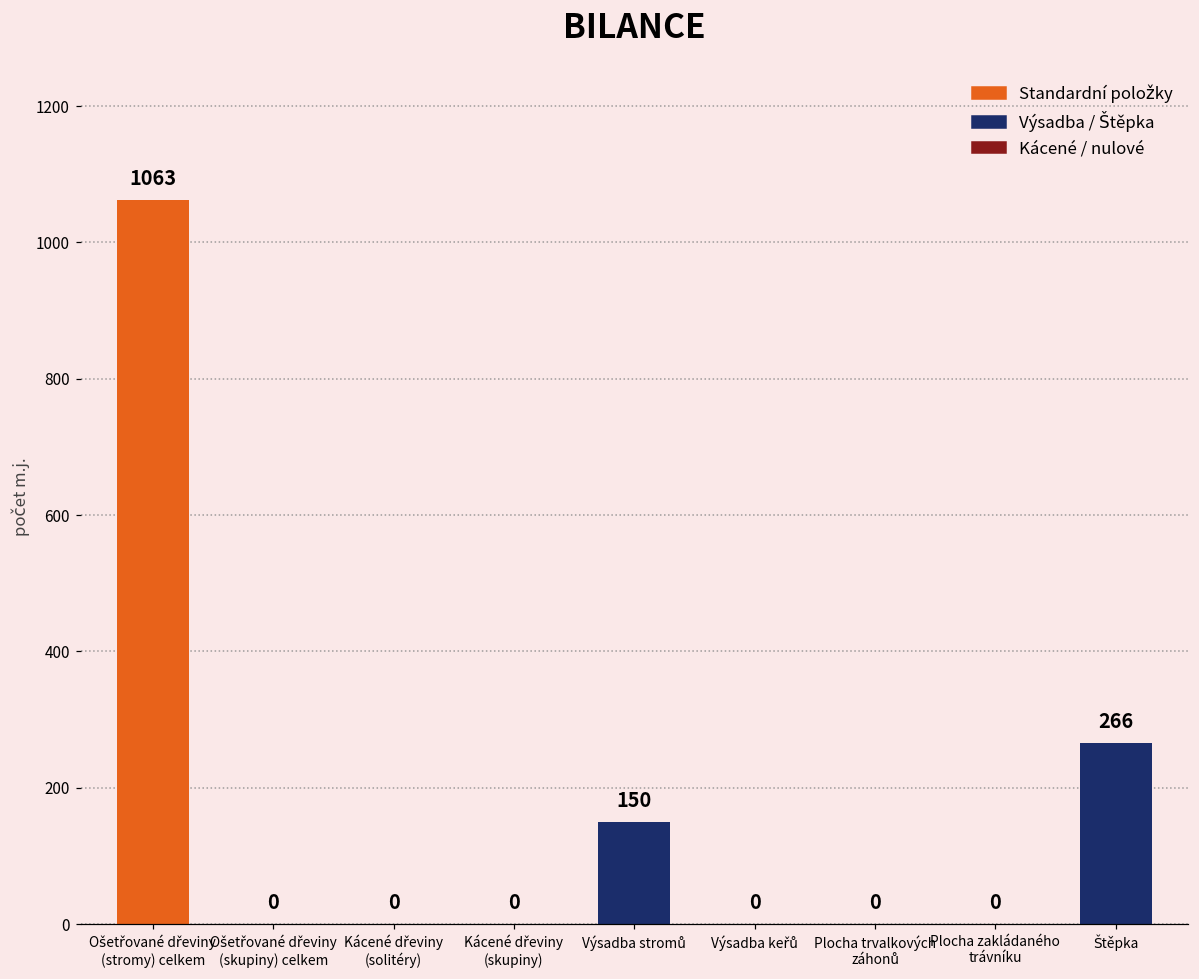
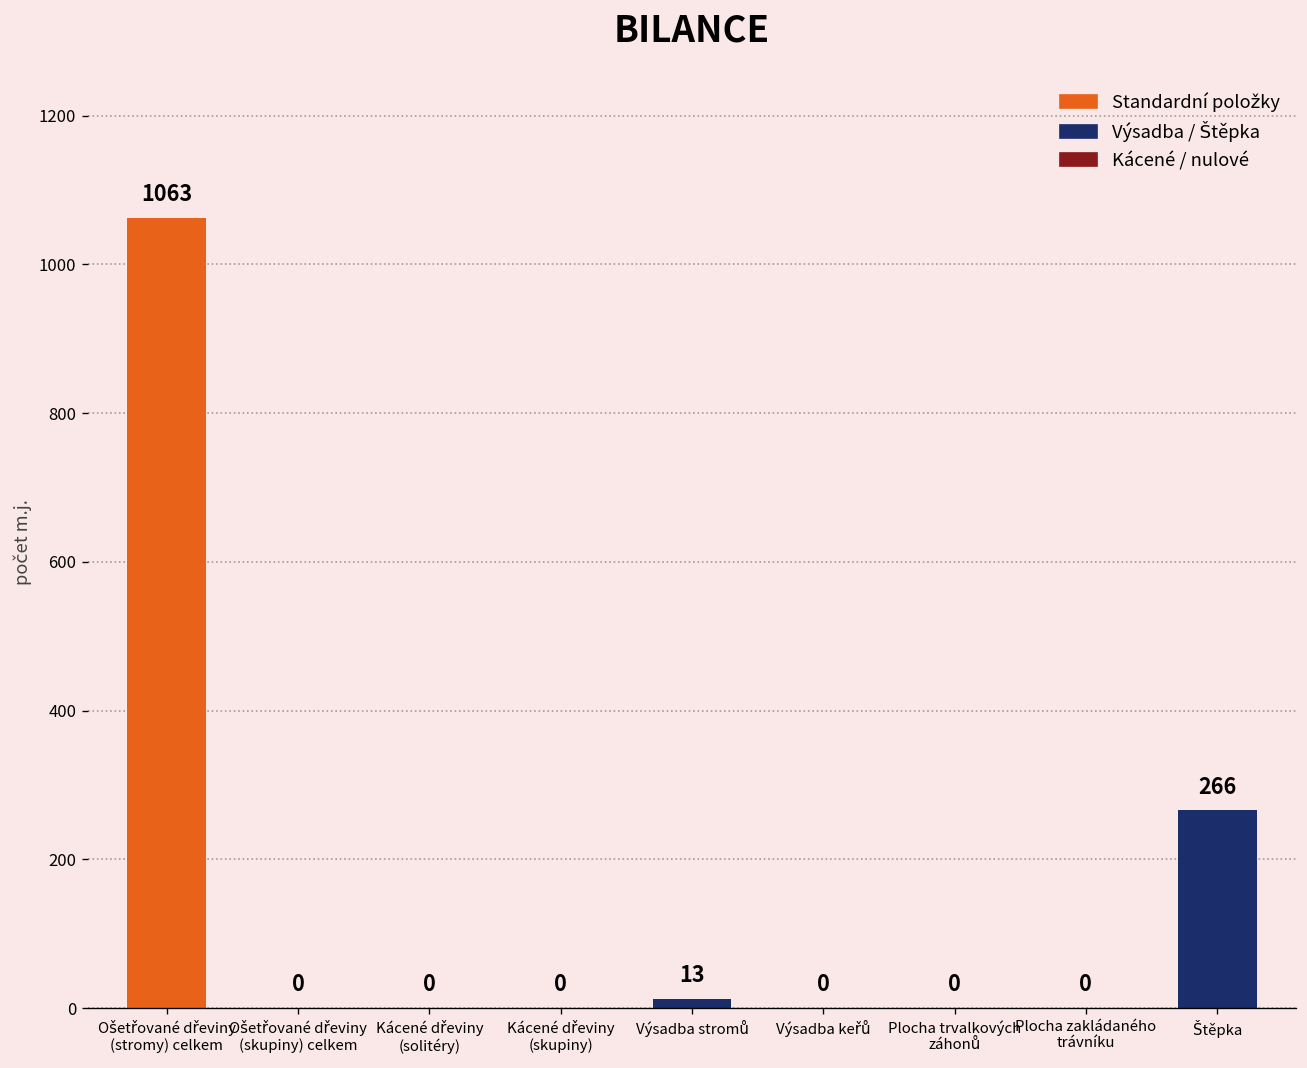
Výsadba stromů: 150 -> 13
